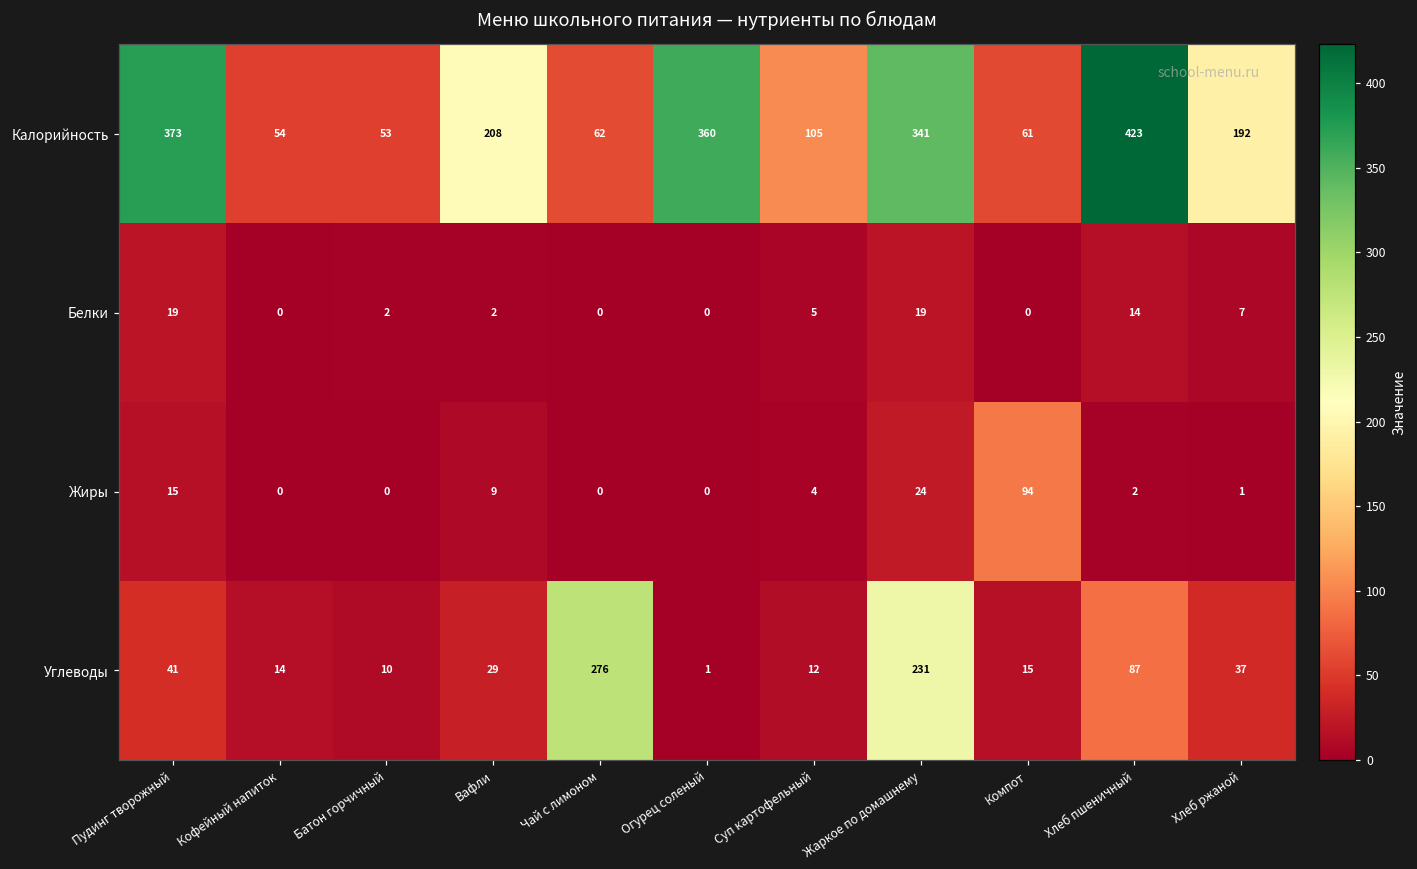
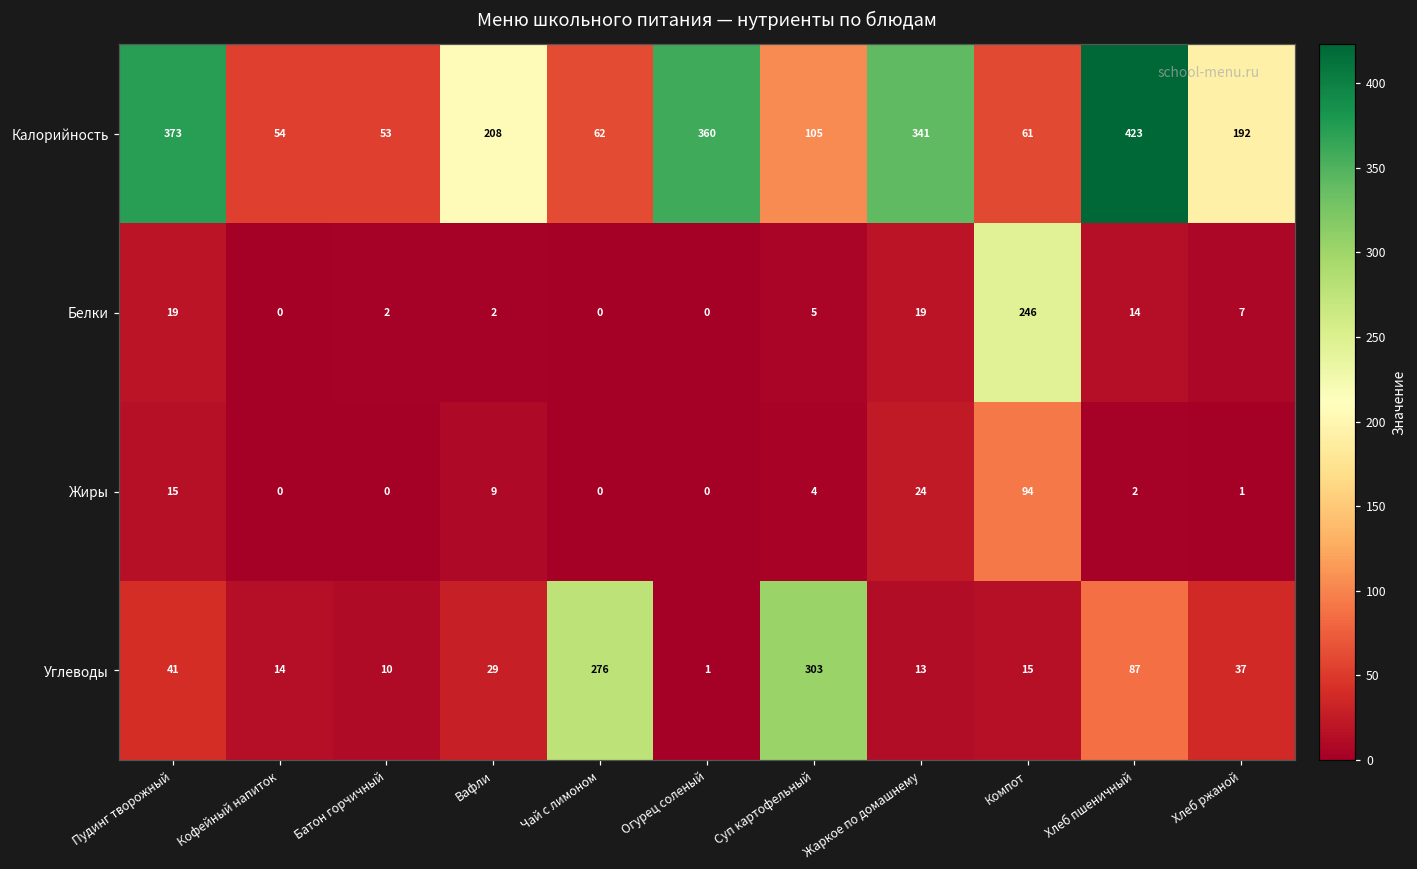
Белки, Компот: 0 -> 246
Углеводы, Суп картофельный: 12 -> 303
Углеводы, Жаркое по домашнему: 231 -> 13
